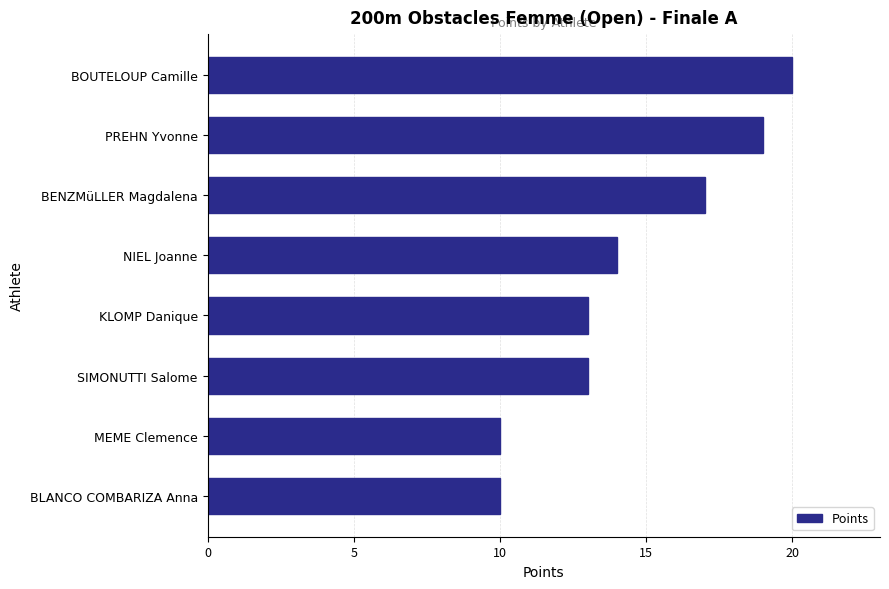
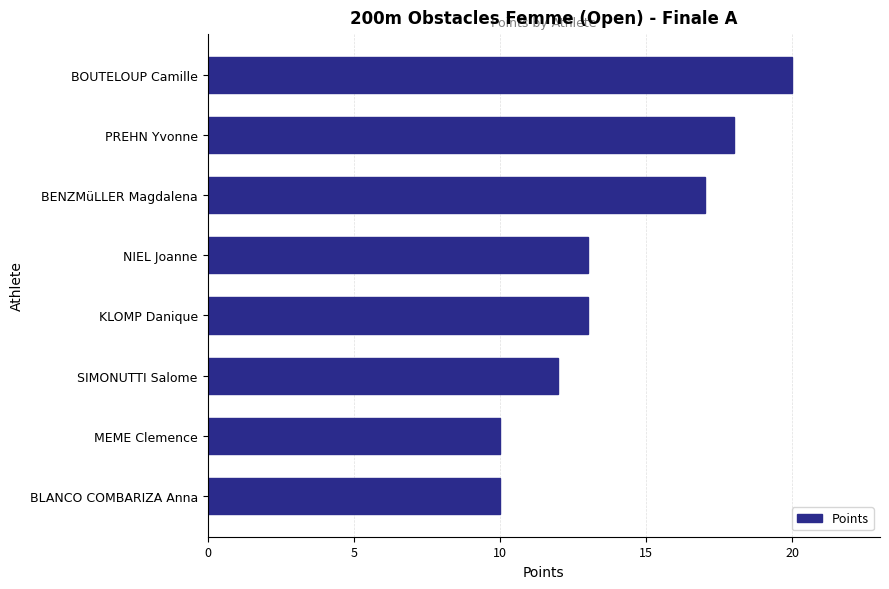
PREHN Yvonne: 19 -> 18
NIEL Joanne: 14 -> 13
SIMONUTTI Salome: 13 -> 12
